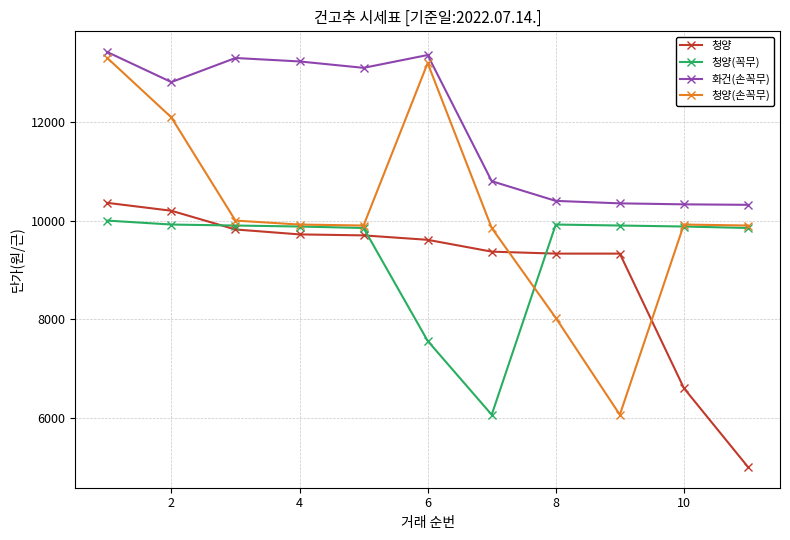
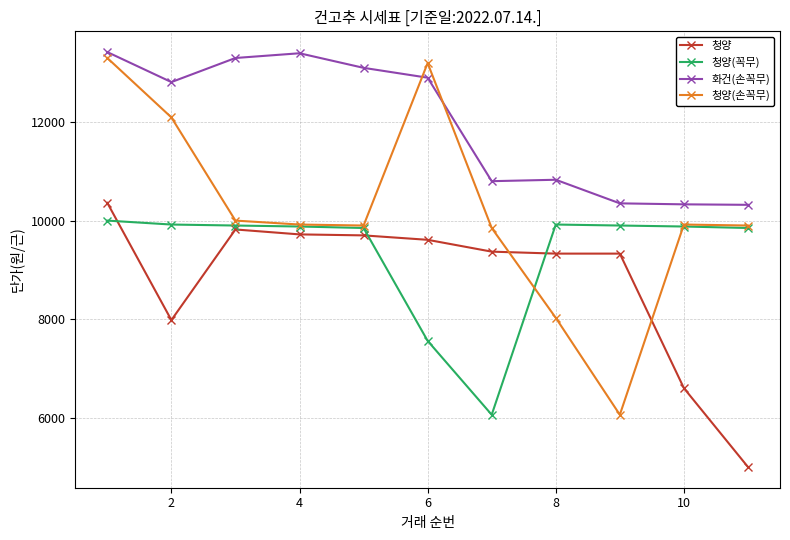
청양, 2: 10200 -> 8000
화건(손꼭무), 4: 13200 -> 13400
화건(손꼭무), 6: 13400 -> 12900
화건(손꼭무), 8: 10400 -> 10800
